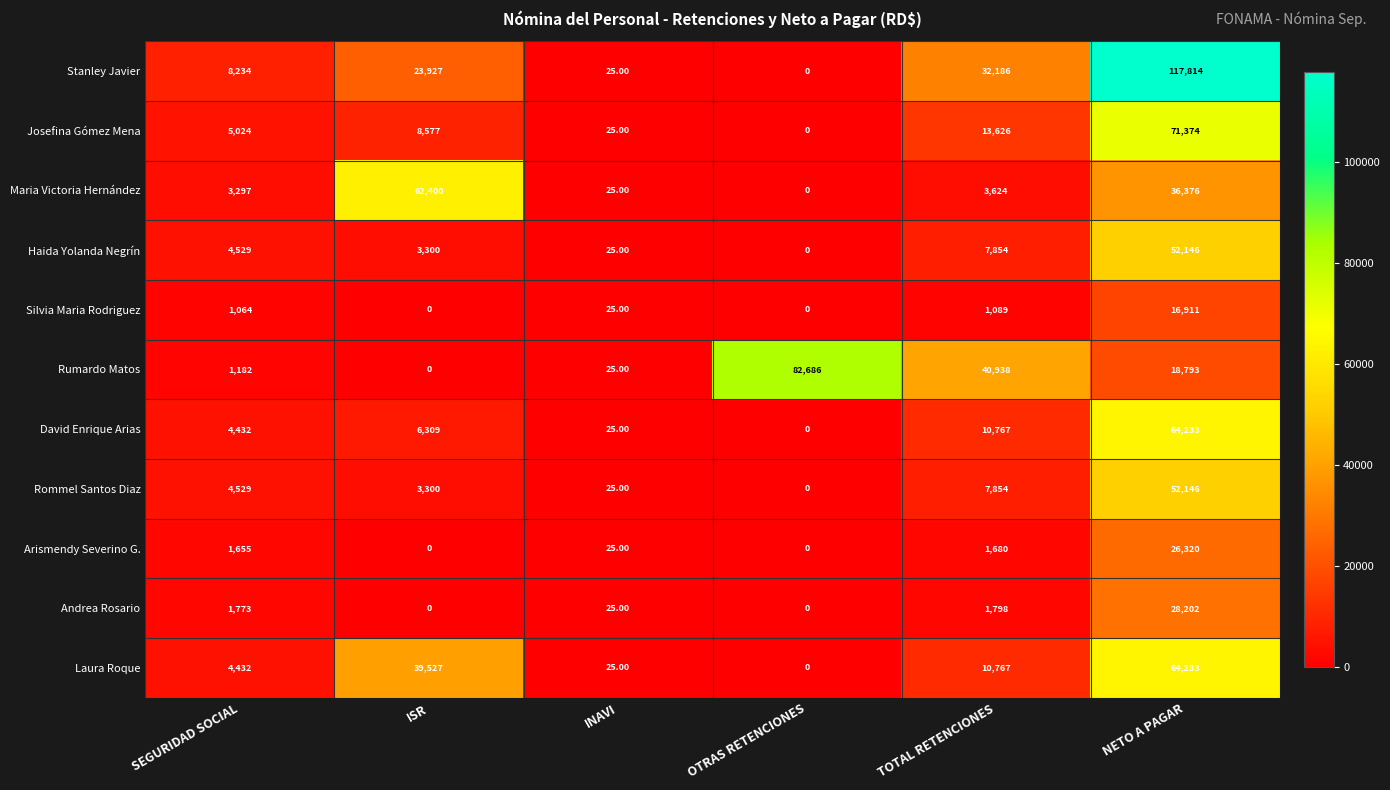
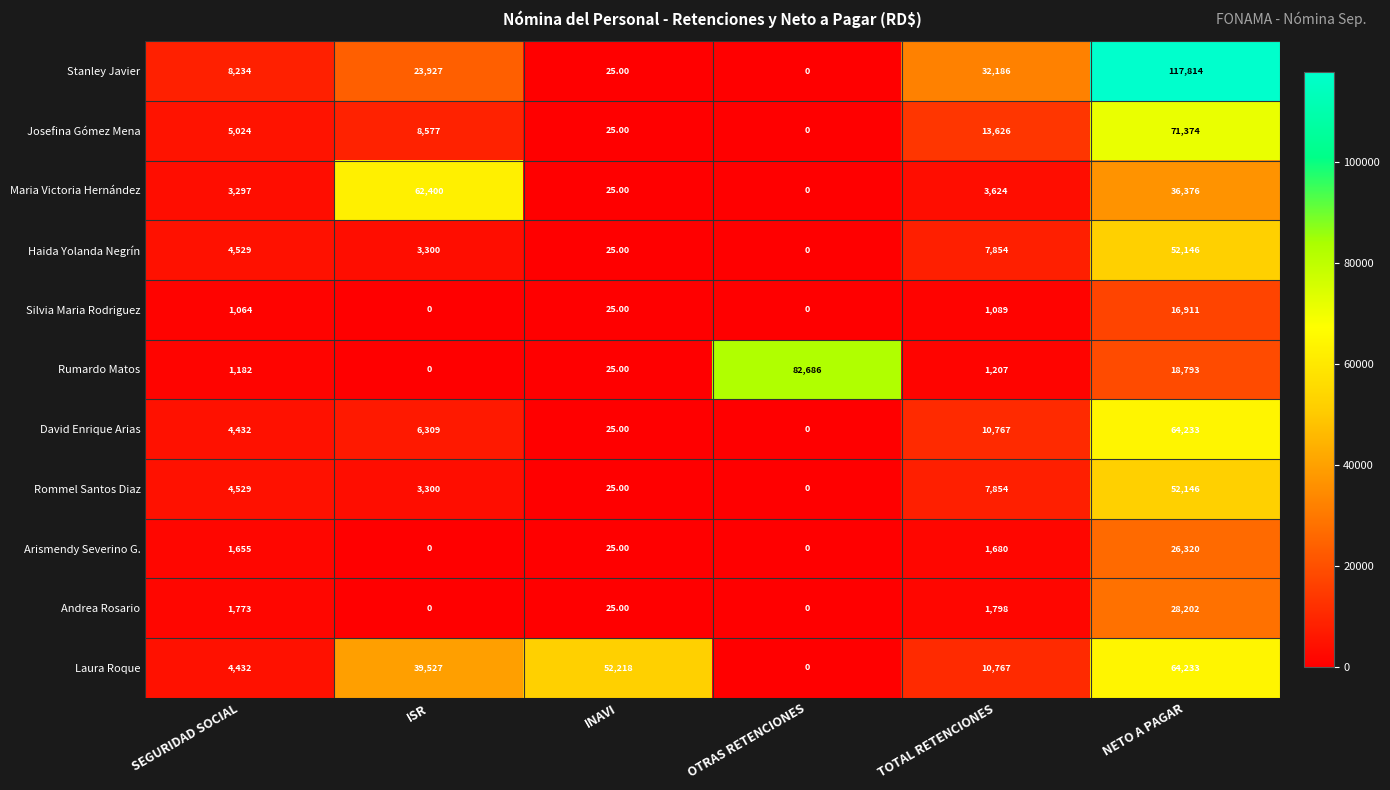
Rumardo Matos, TOTAL RETENCIONES: 40,938 -> 1,207
Laura Roque, INAVI: 25.00 -> 52,218
